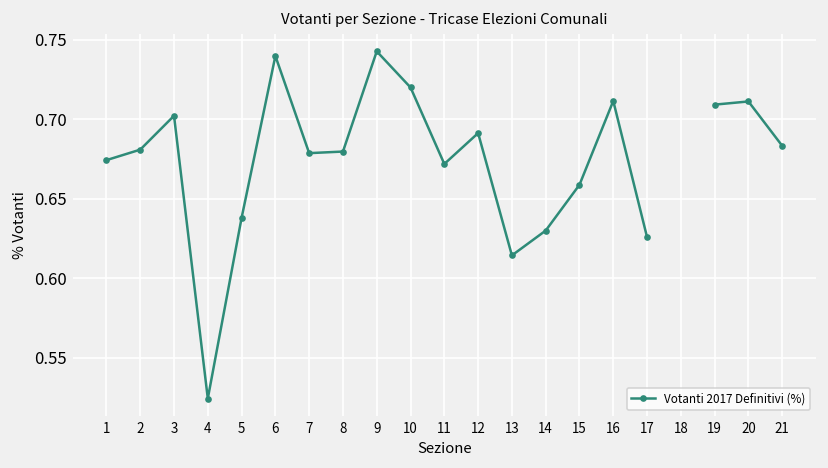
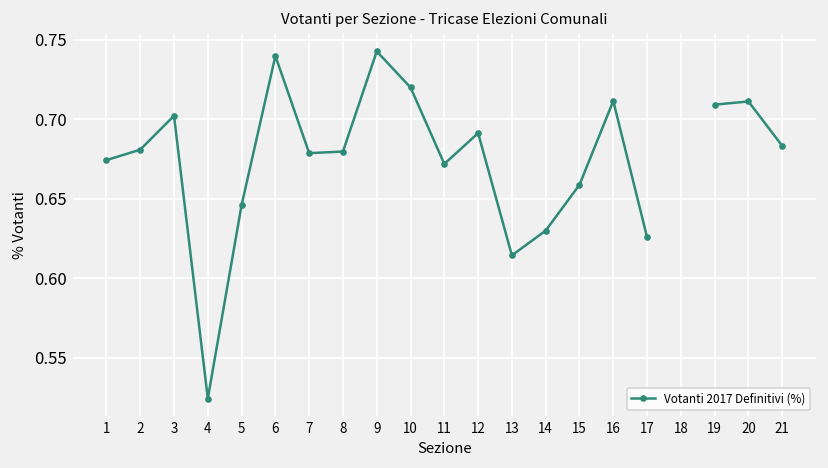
5: 0.638 -> 0.646
